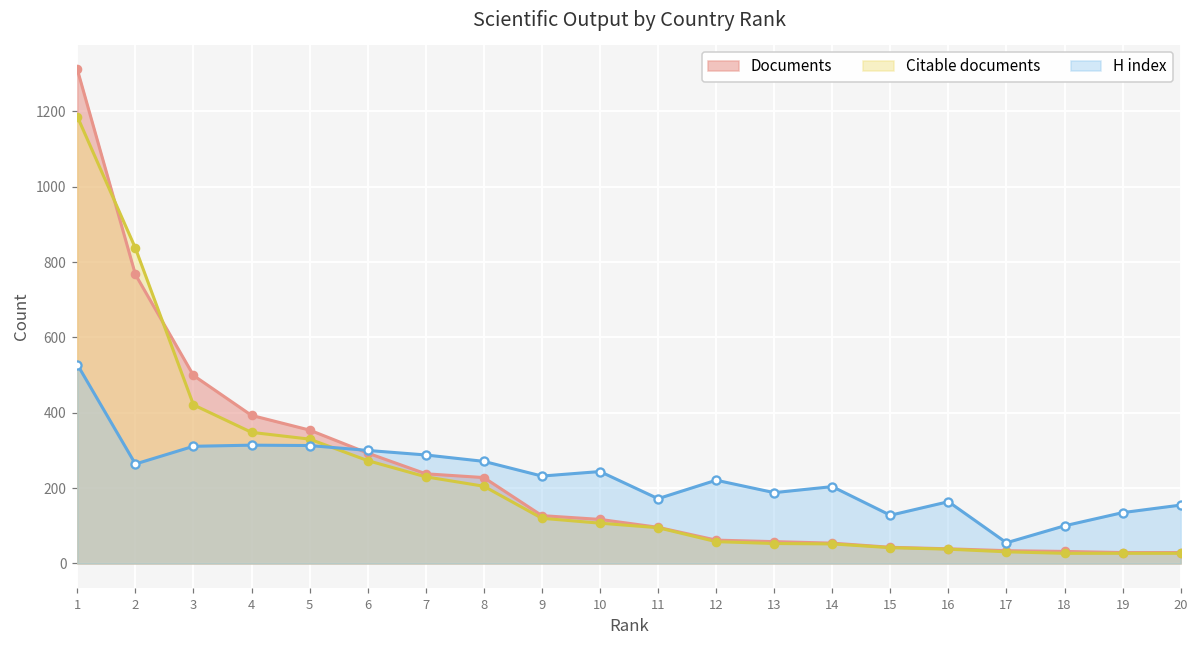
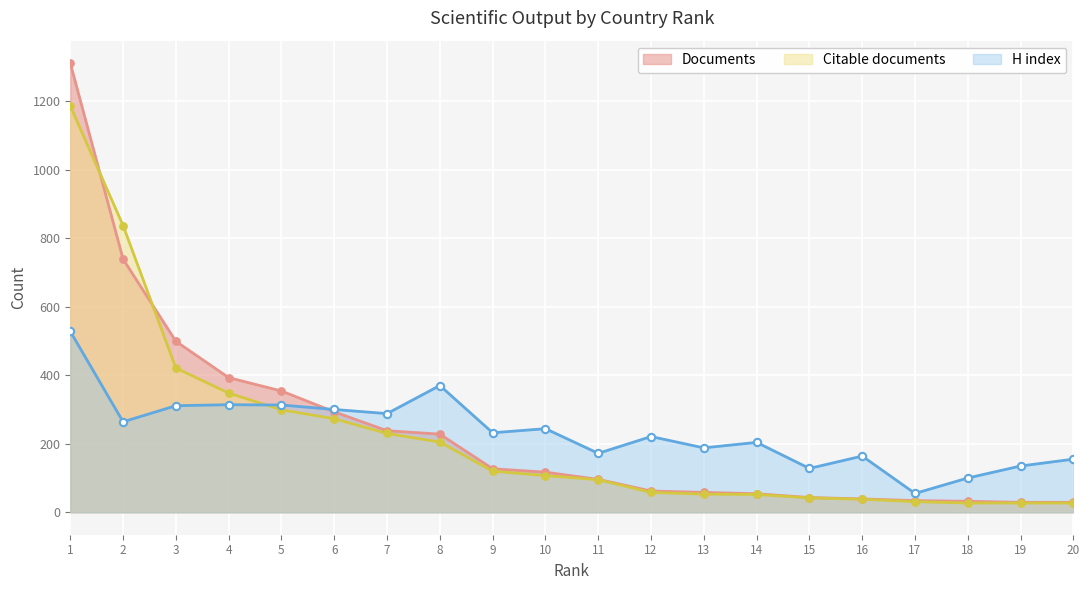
Documents, 2: 770 -> 740
Citable documents, 5: 330 -> 300
H index, 8: 270 -> 370
